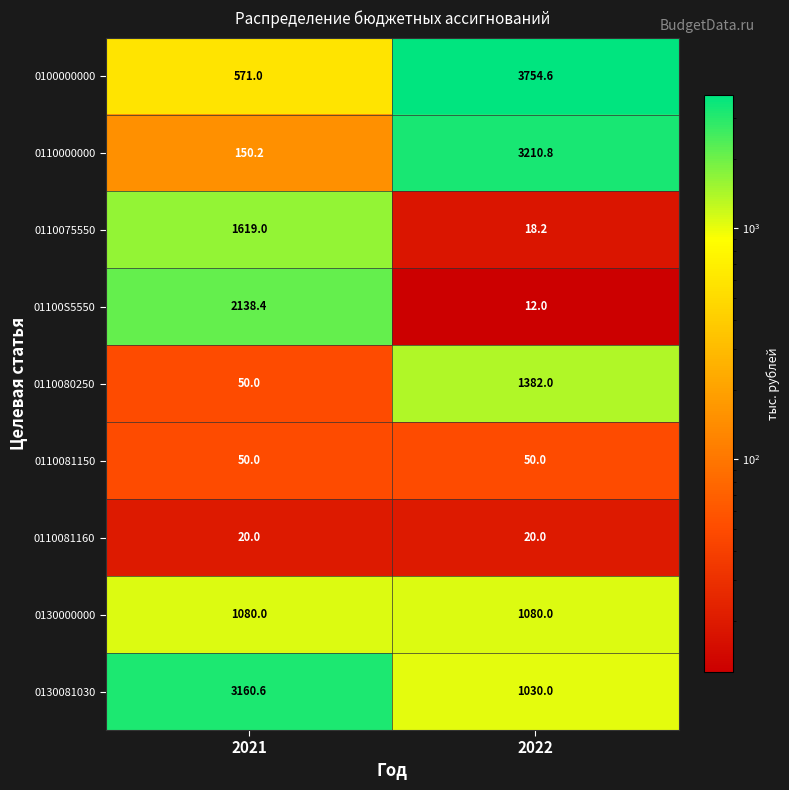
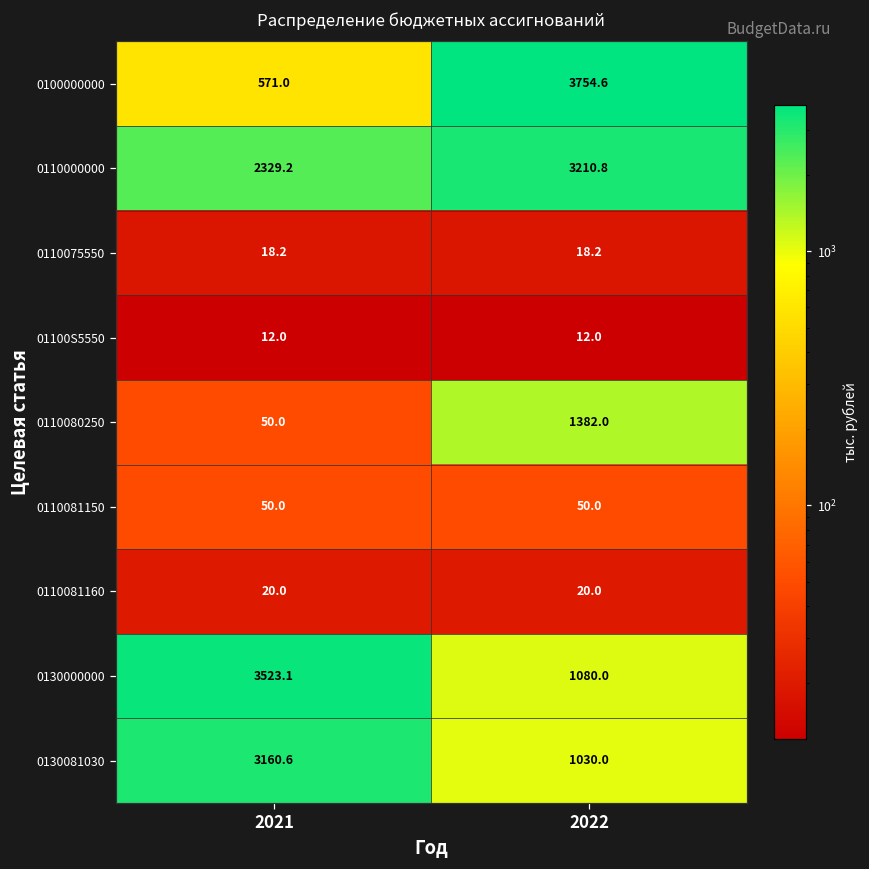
0110000000, 2021: 150.2 -> 2329.2
0110075550, 2021: 1619.0 -> 18.2
01100S5550, 2021: 2138.4 -> 12.0
0130000000, 2021: 1080.0 -> 3523.1
